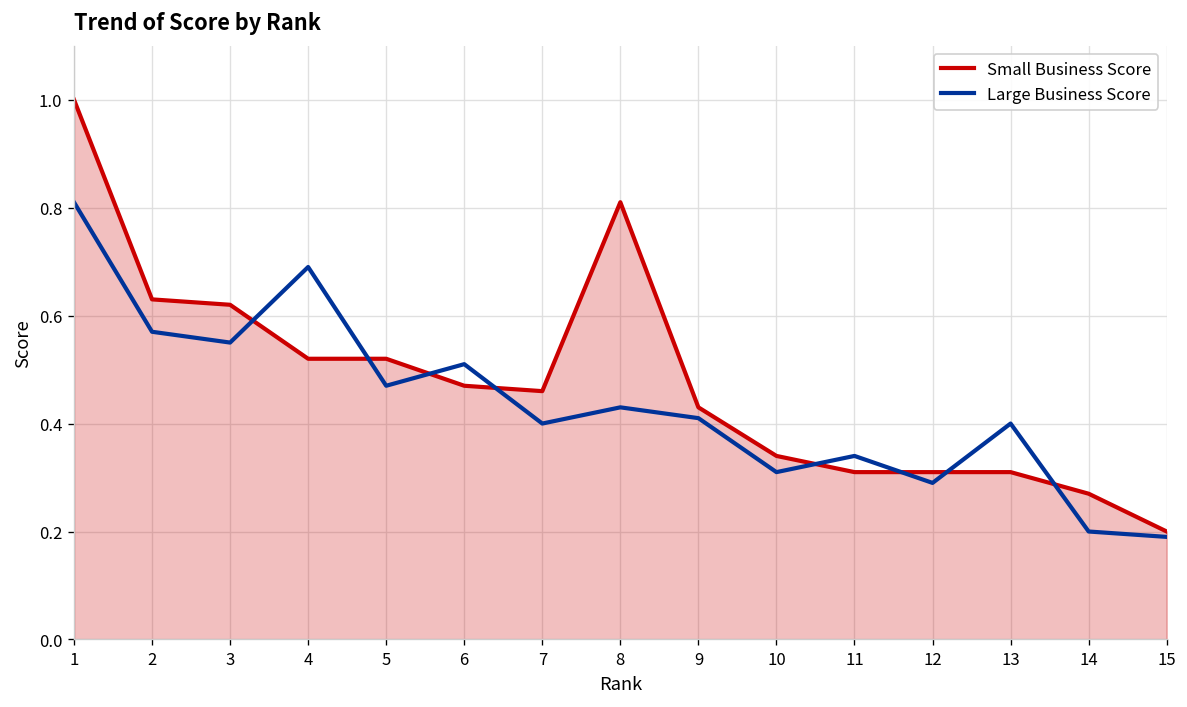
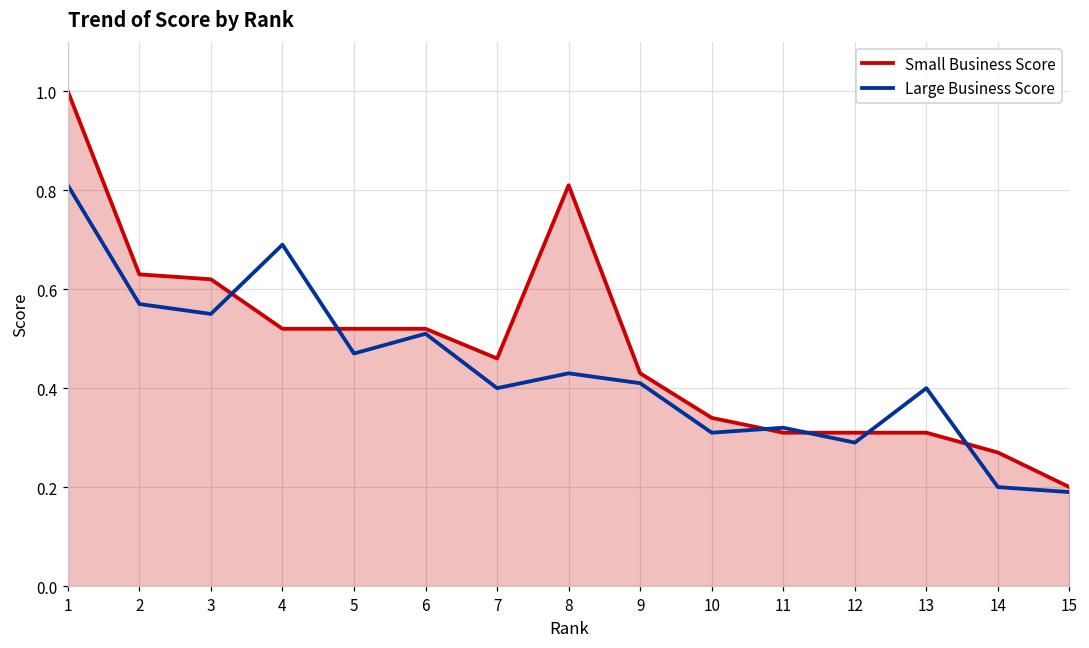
Small Business Score, 6: 0.47 -> 0.52
Large Business Score, 11: 0.34 -> 0.32
